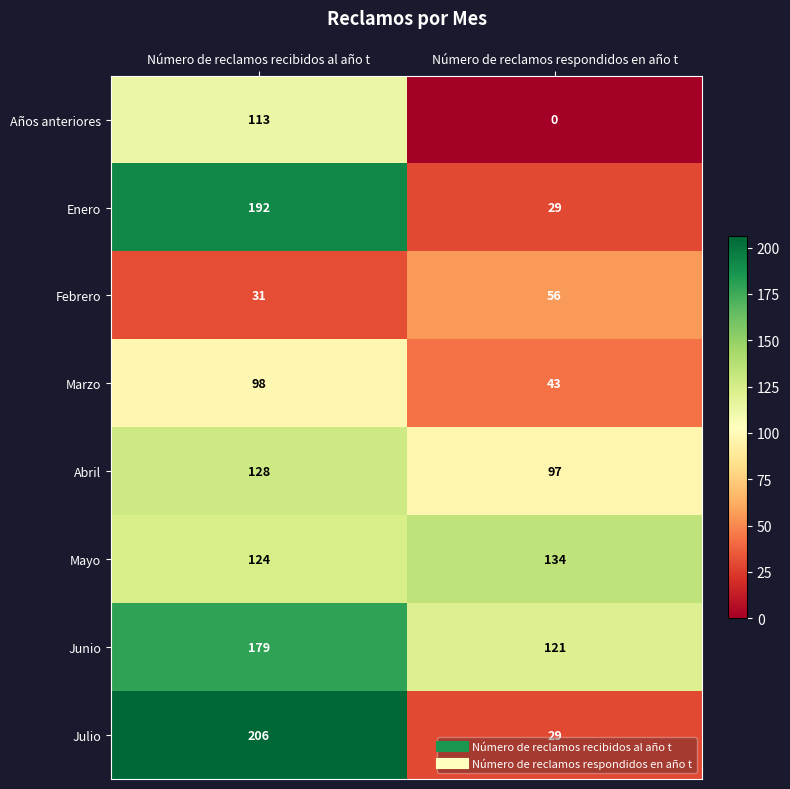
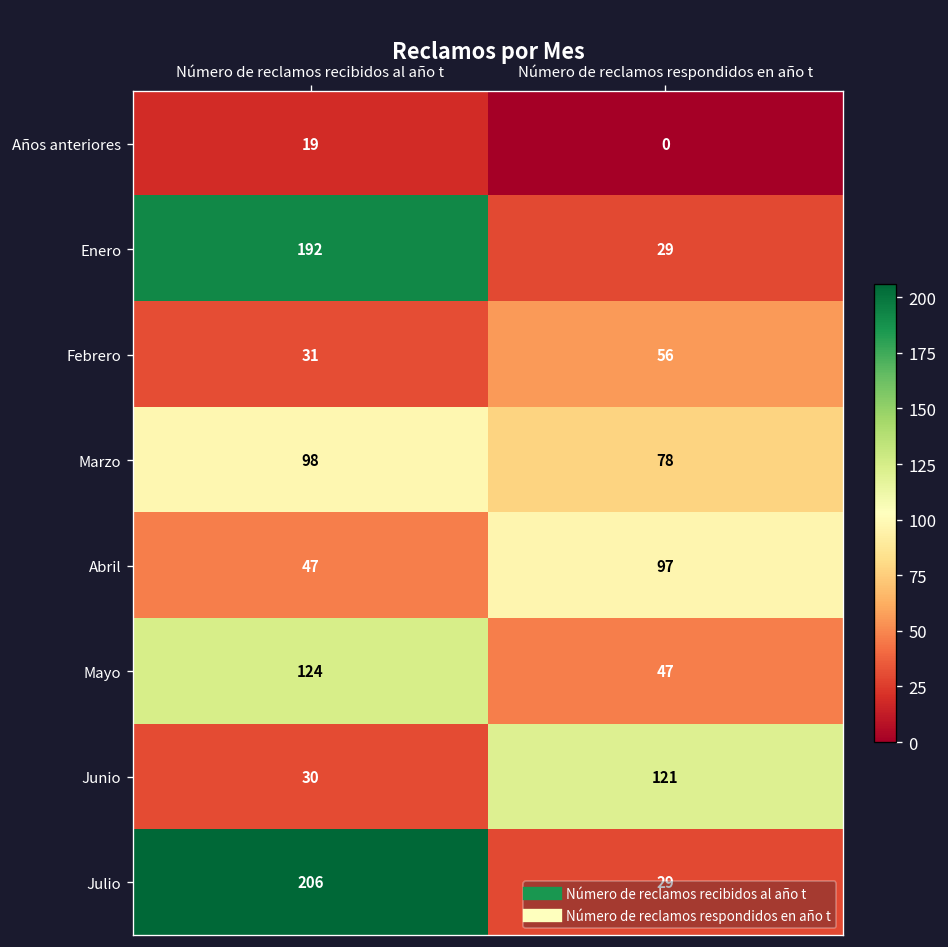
Años anteriores, Número de reclamos recibidos al año t: 113 -> 19
Marzo, Número de reclamos respondidos en año t: 43 -> 78
Abril, Número de reclamos recibidos al año t: 128 -> 47
Mayo, Número de reclamos respondidos en año t: 134 -> 47
Junio, Número de reclamos recibidos al año t: 179 -> 30
